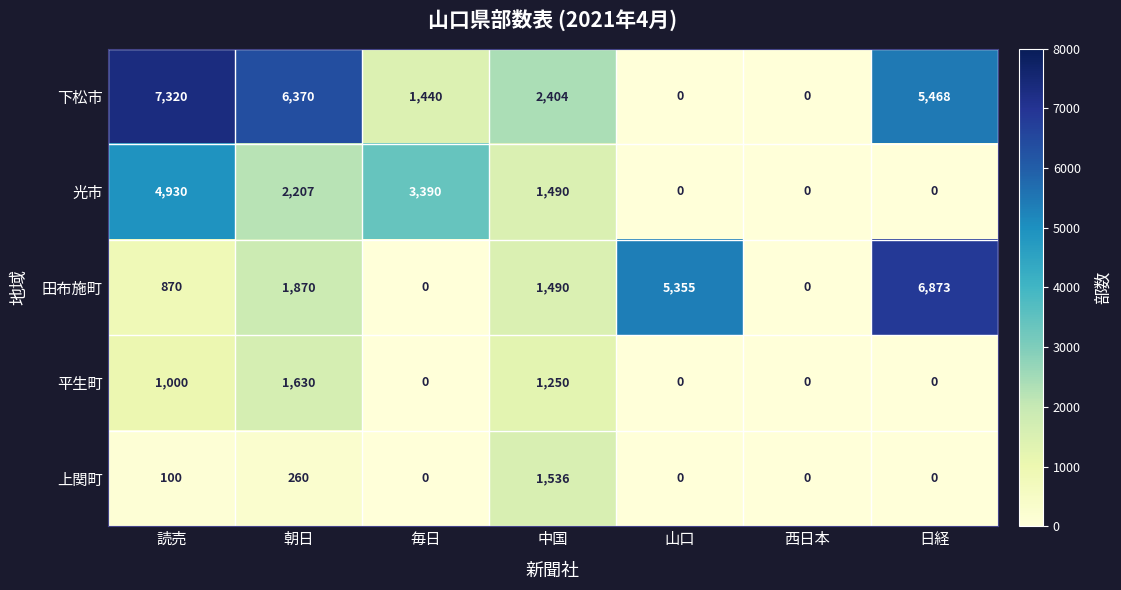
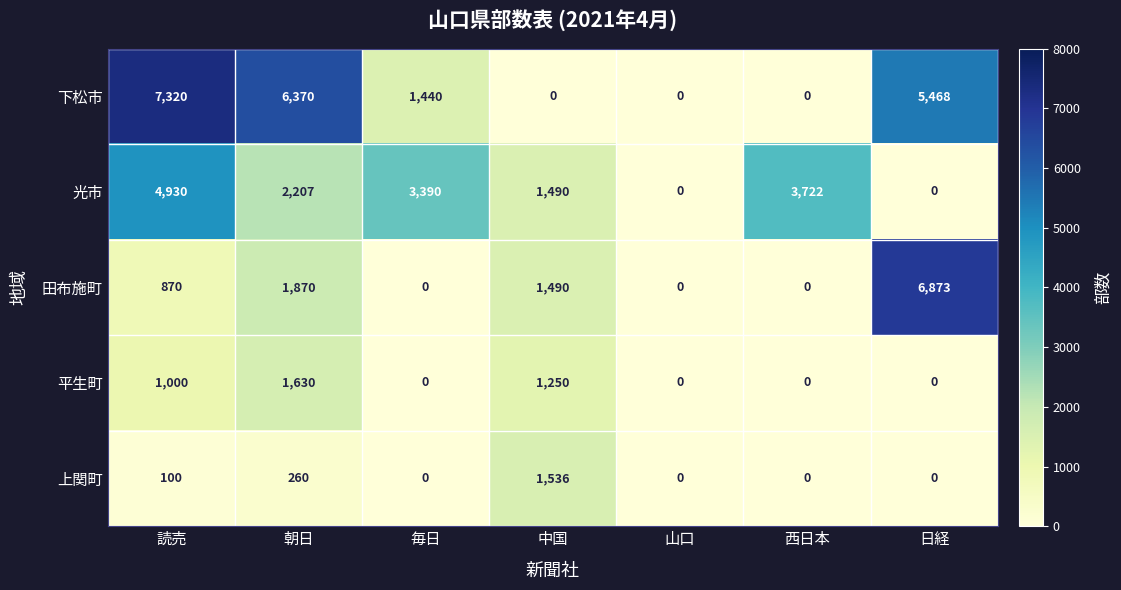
下松市, 中国: 2,404 -> 0
光市, 西日本: 0 -> 3,722
田布施町, 山口: 5,355 -> 0
